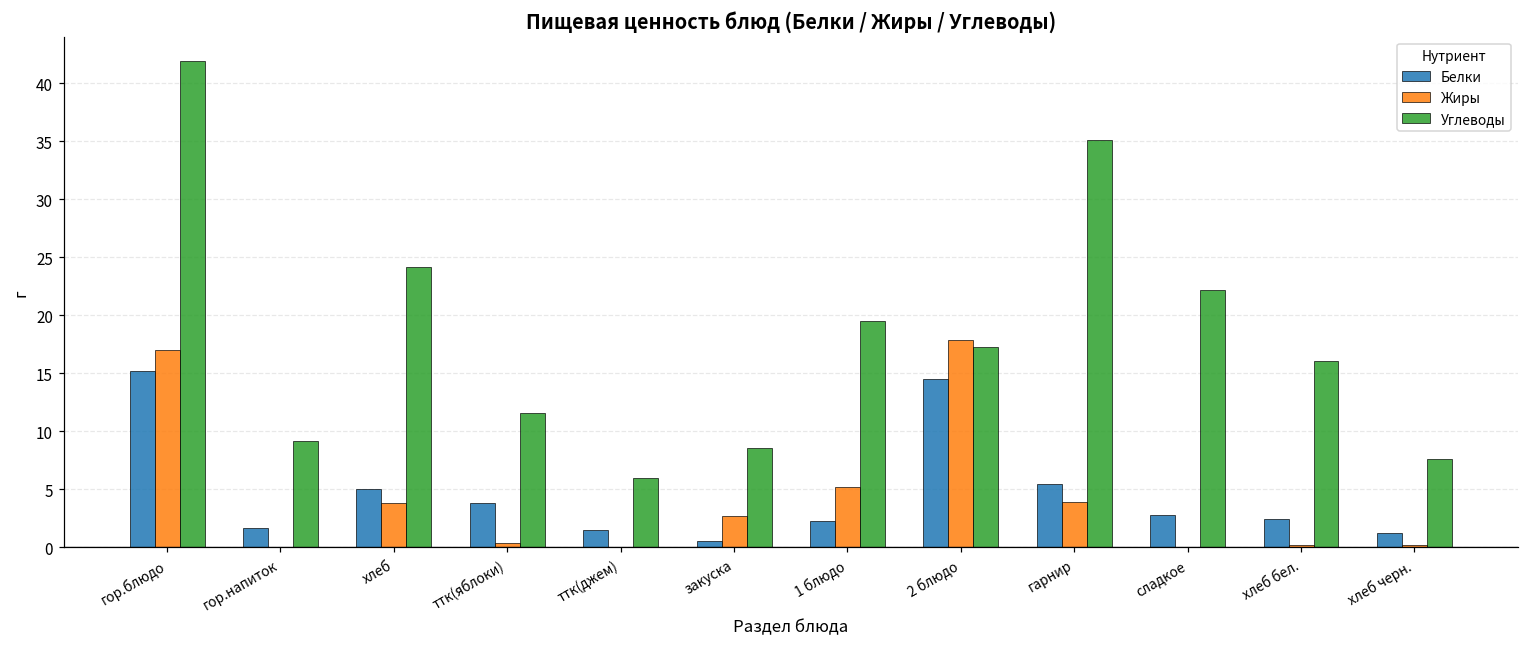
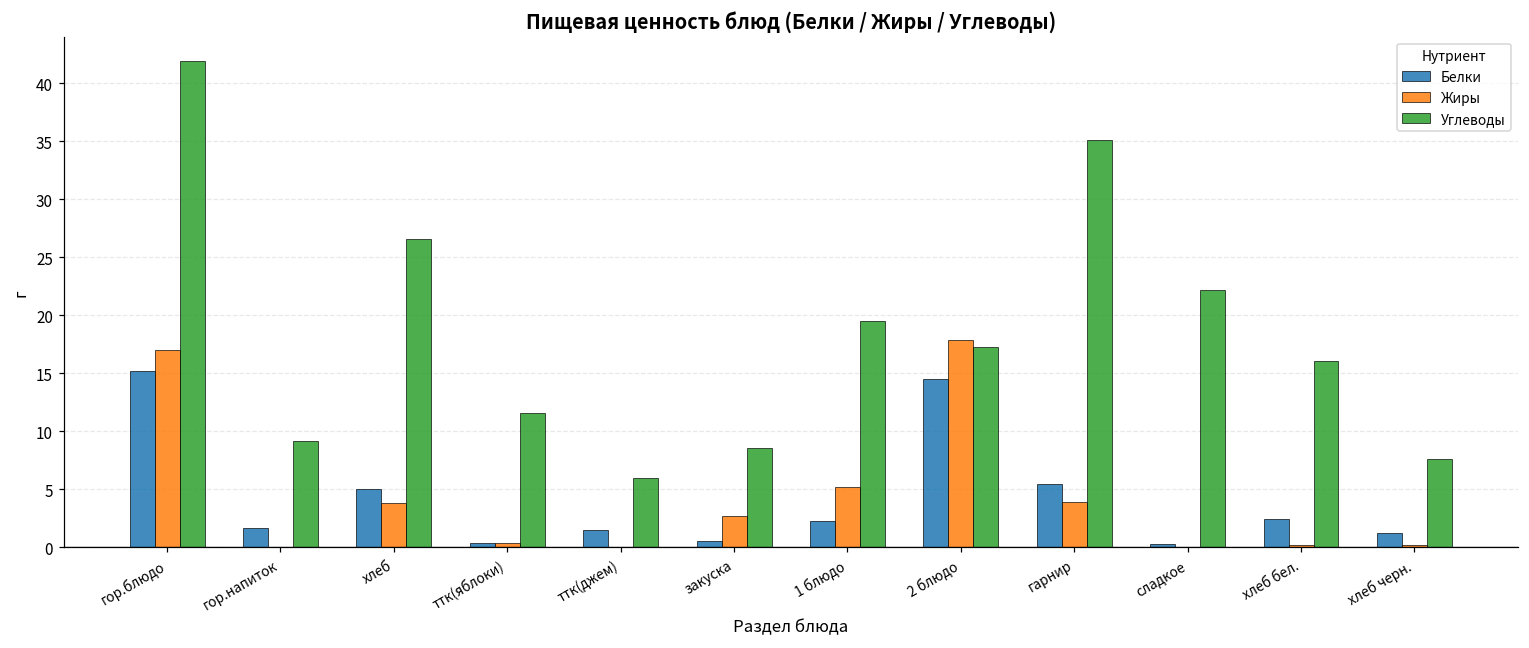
Углеводы, хлеб: 24.2 -> 26.6
Белки, ттк(яблоки): 3.8 -> 0.4
Белки, сладкое: 2.8 -> 0.3
